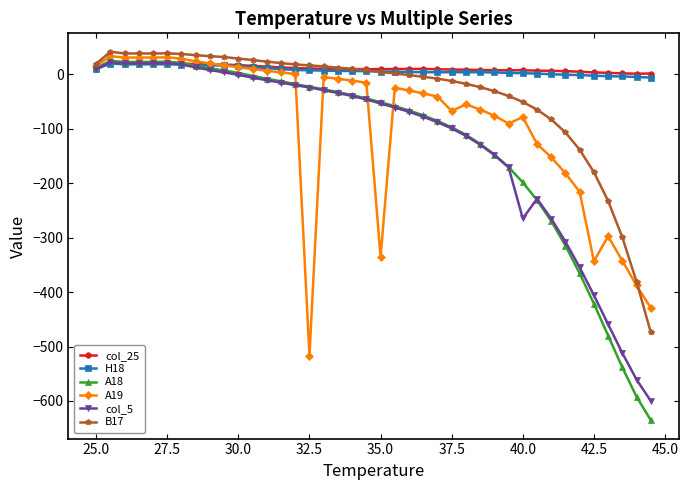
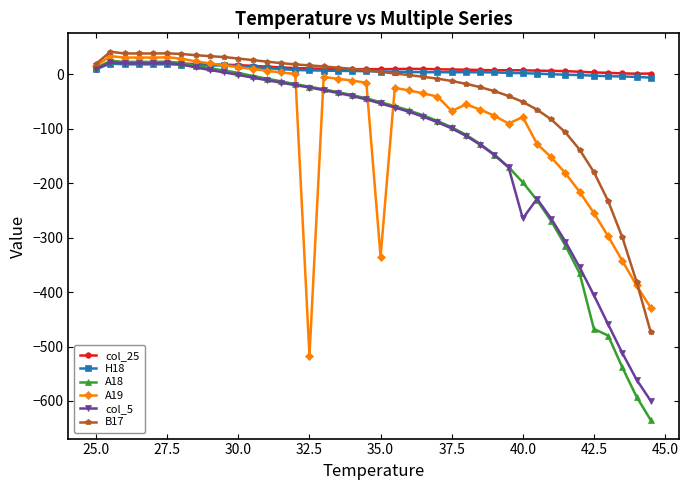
A18, 42.5: -420 -> -470
A19, 42.5: -340 -> -260
